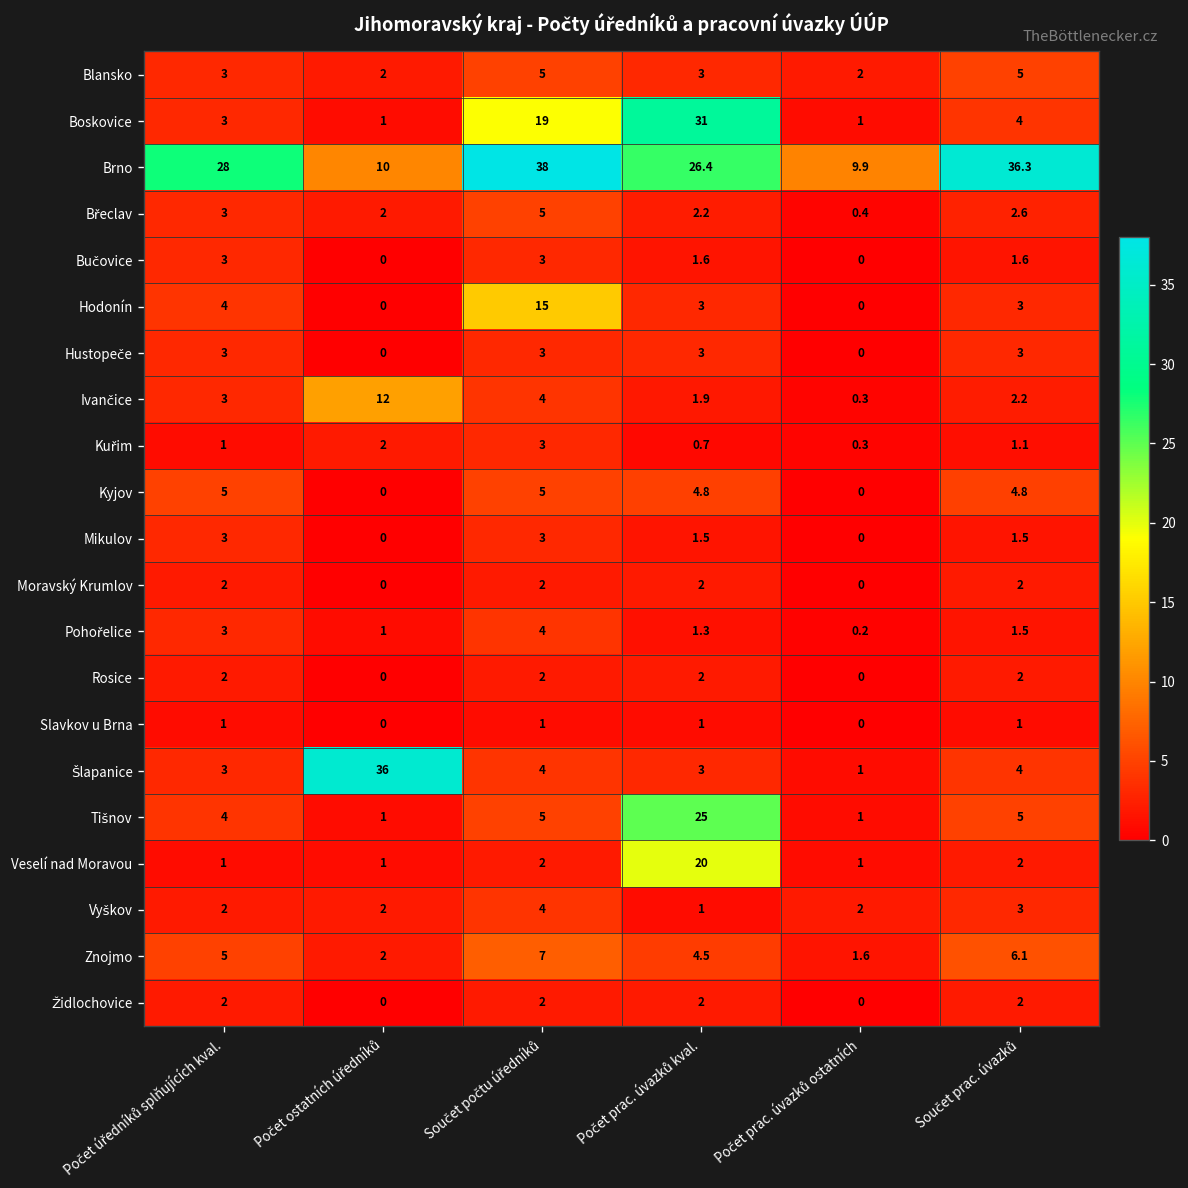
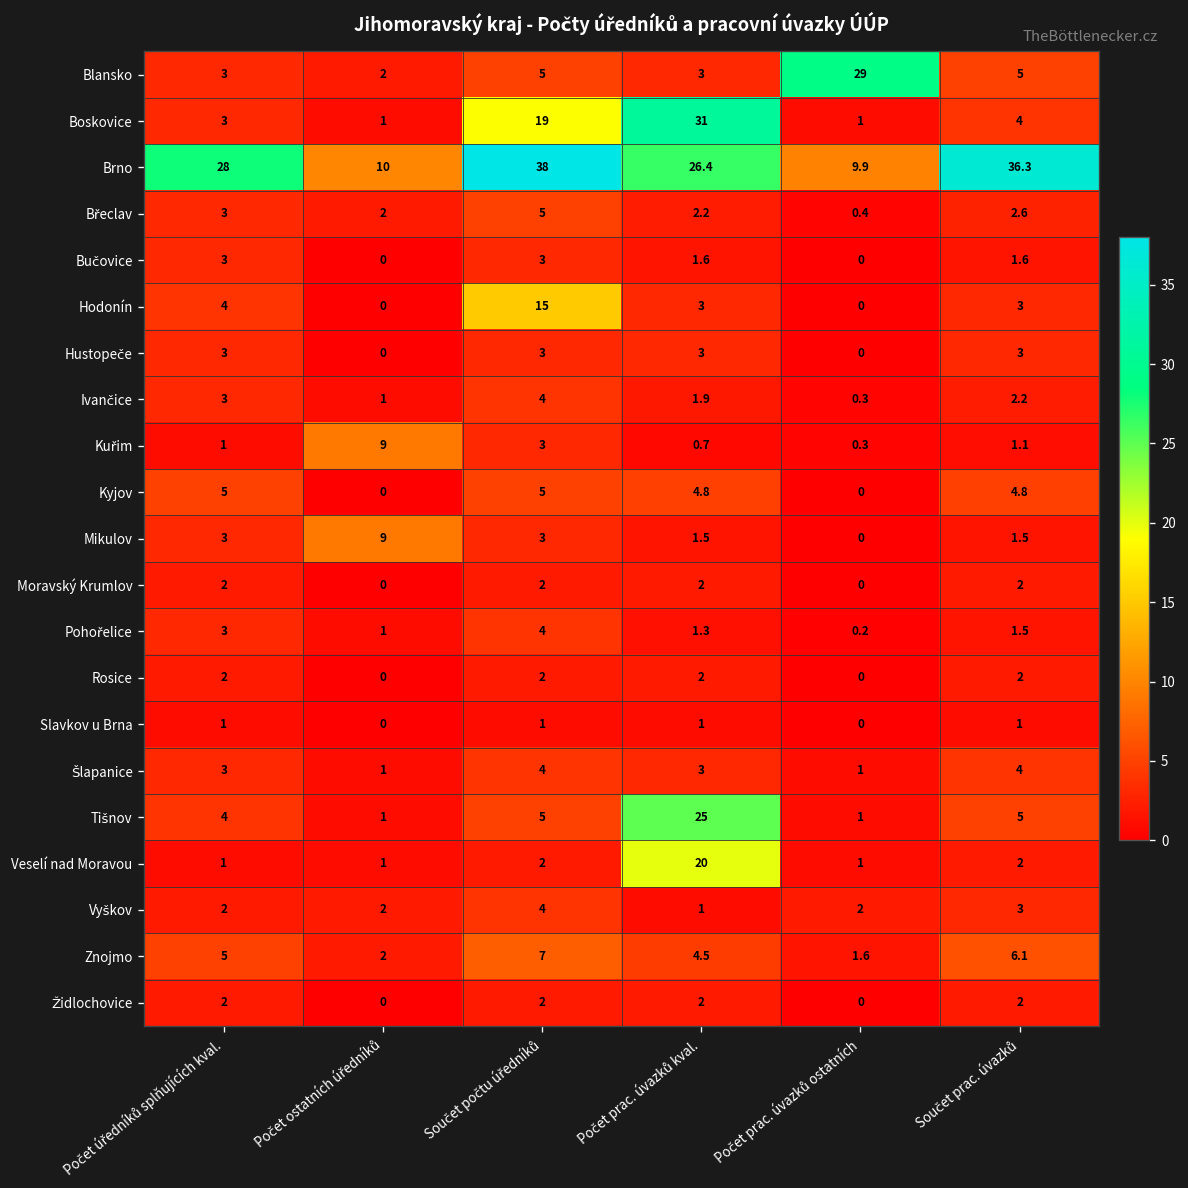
Blansko, Počet prac. úvazků ostatních: 2 -> 29
Ivančice, Počet ostatních úředníků: 12 -> 1
Kuřim, Počet ostatních úředníků: 2 -> 9
Mikulov, Počet ostatních úředníků: 0 -> 9
Šlapanice, Počet ostatních úředníků: 36 -> 1
